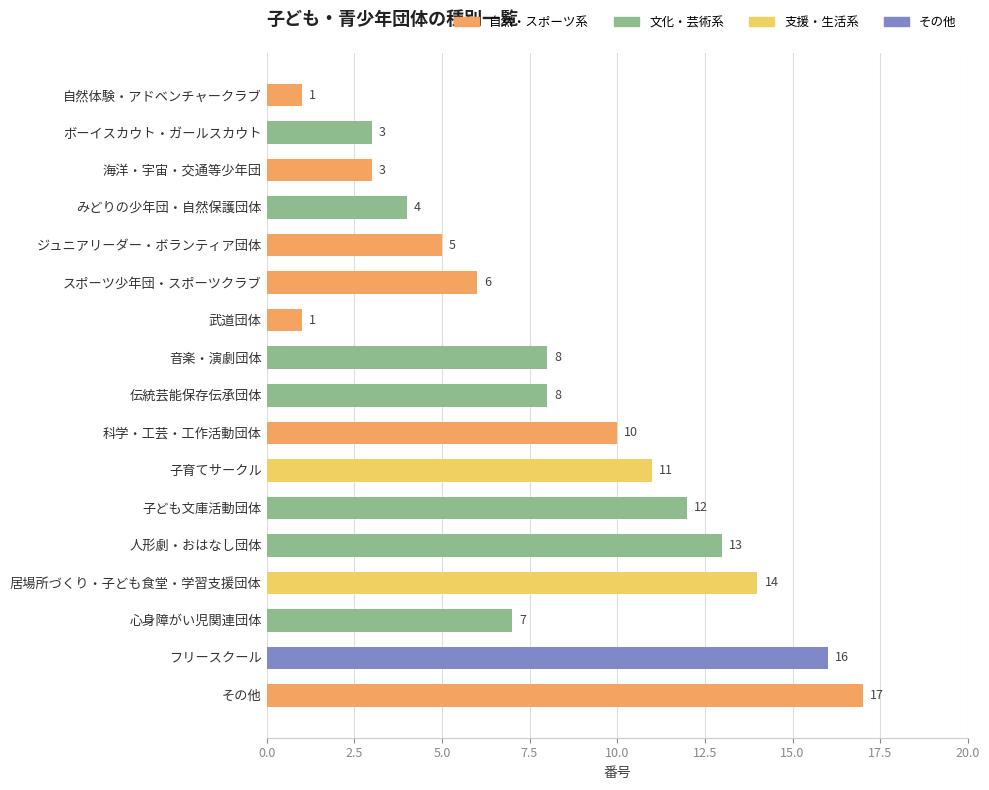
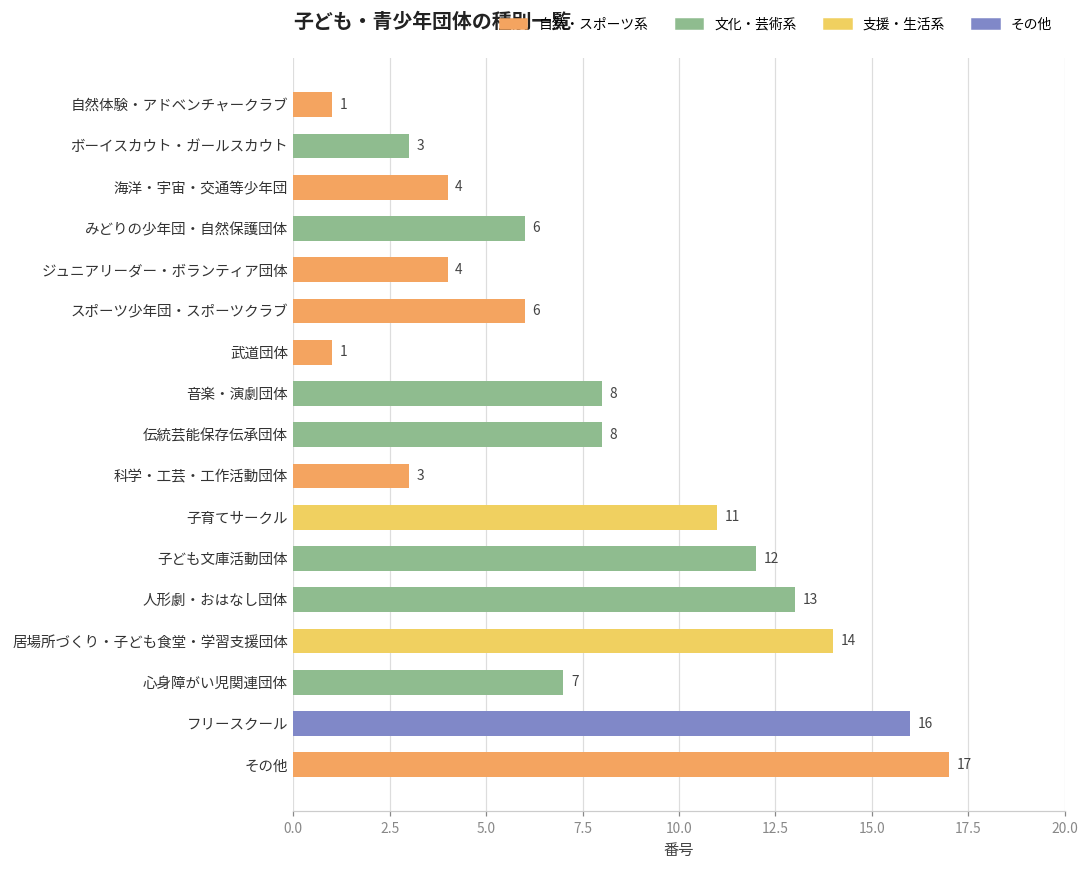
海洋・宇宙・交通等少年団: 3 -> 4
みどりの少年団・自然保護団体: 4 -> 6
ジュニアリーダー・ボランティア団体: 5 -> 4
科学・工芸・工作活動団体: 10 -> 3
